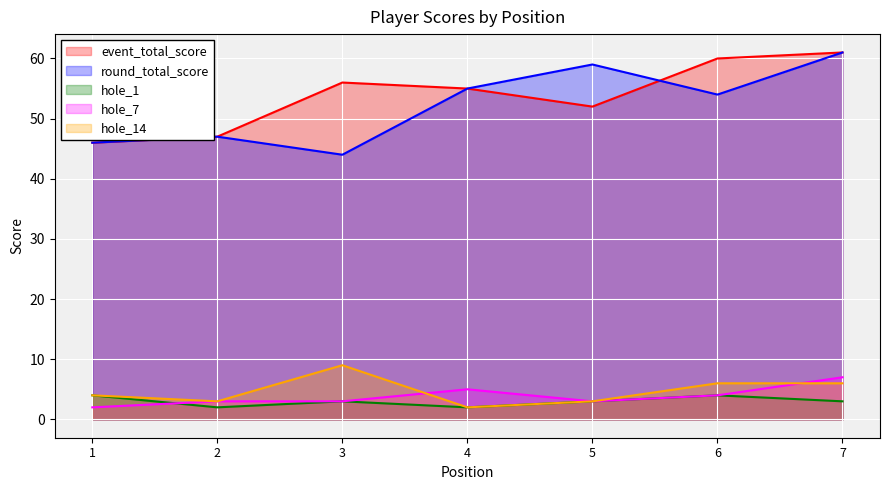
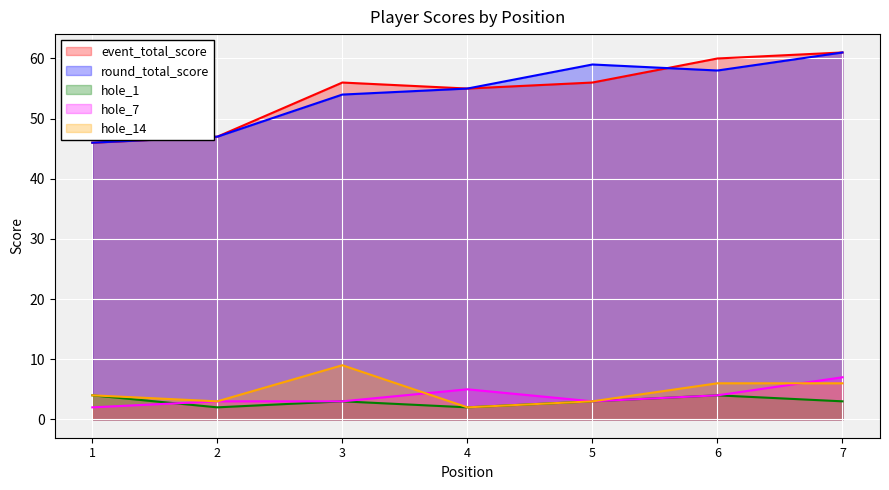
round_total_score, 3: 44 -> 54
event_total_score, 5: 52 -> 56
round_total_score, 6: 54 -> 58
